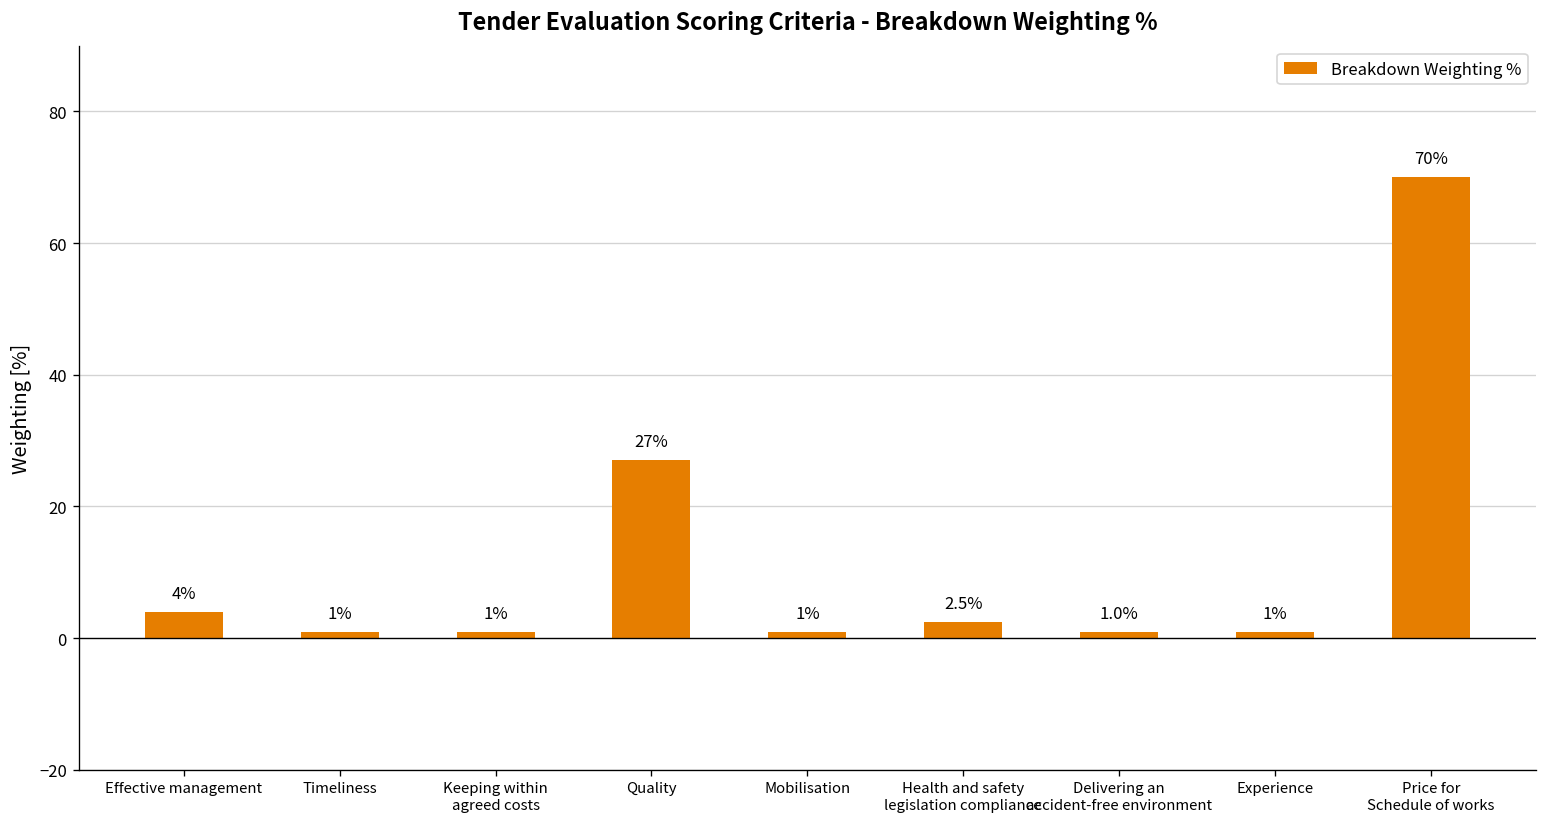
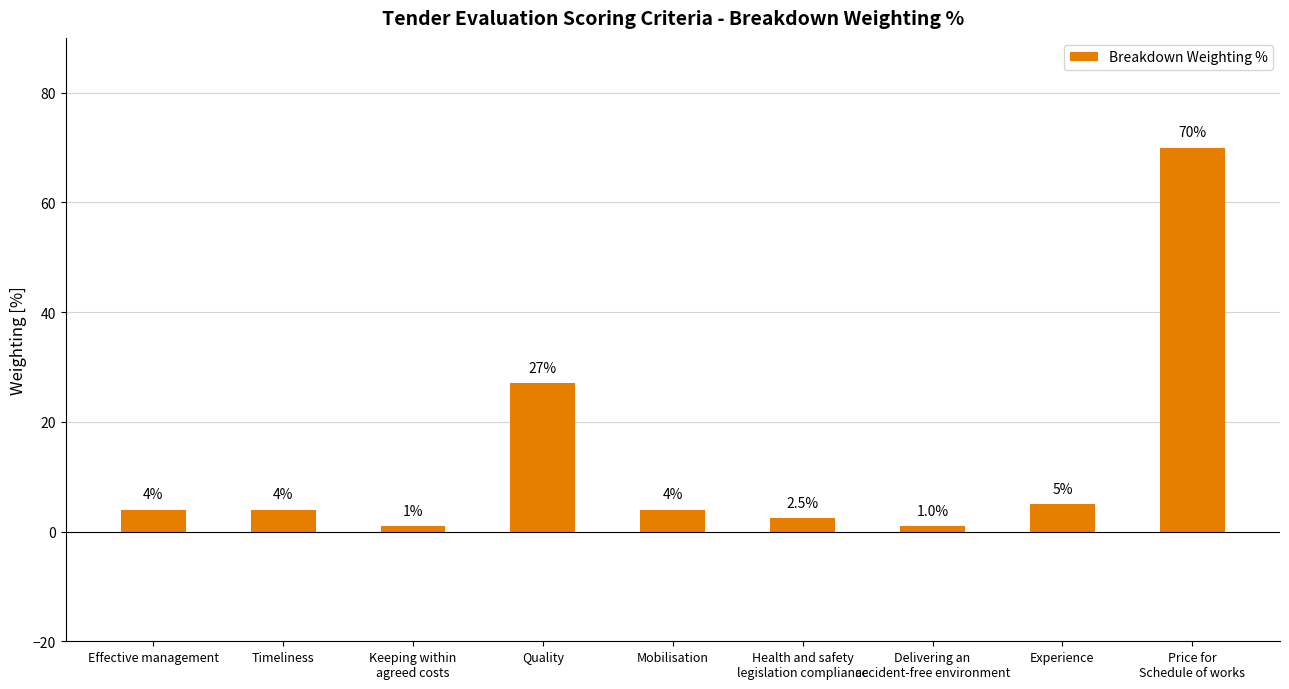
Timeliness: 1% -> 4%
Mobilisation: 1% -> 4%
Experience: 1% -> 5%
